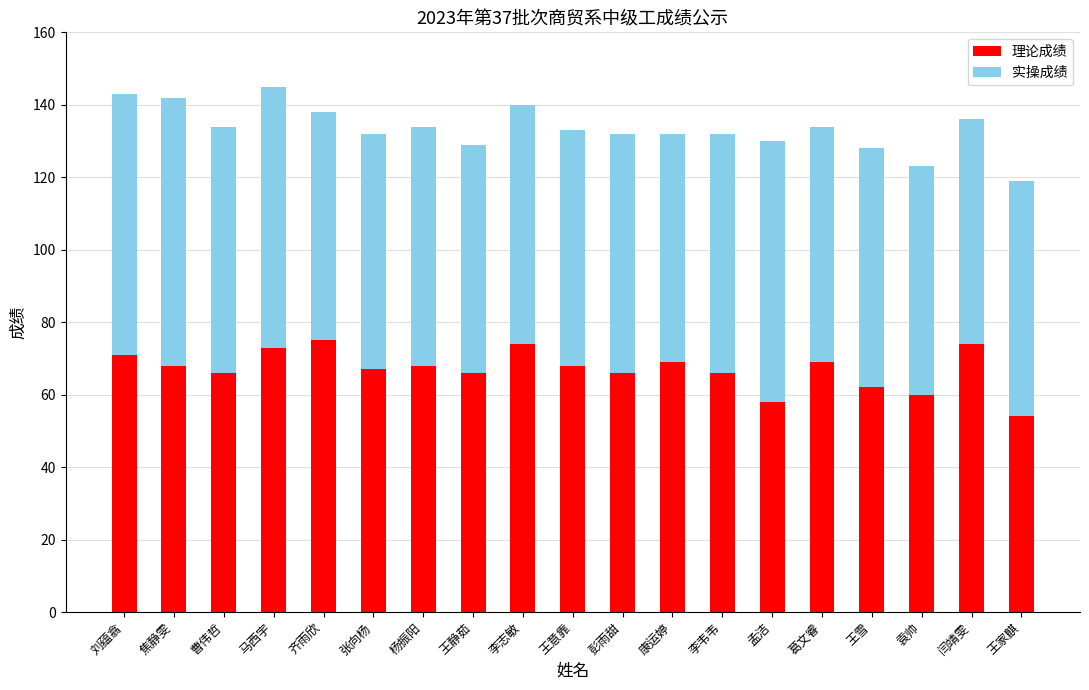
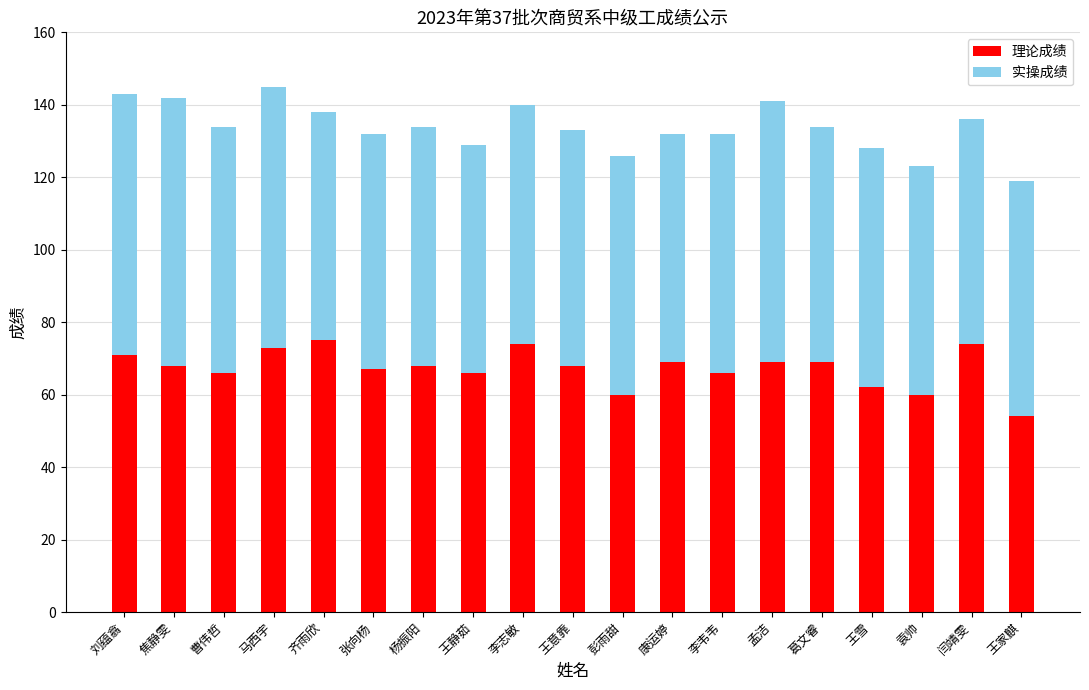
理论成绩, 彭雨甜: 66 -> 60
理论成绩, 孟洁: 58 -> 69
